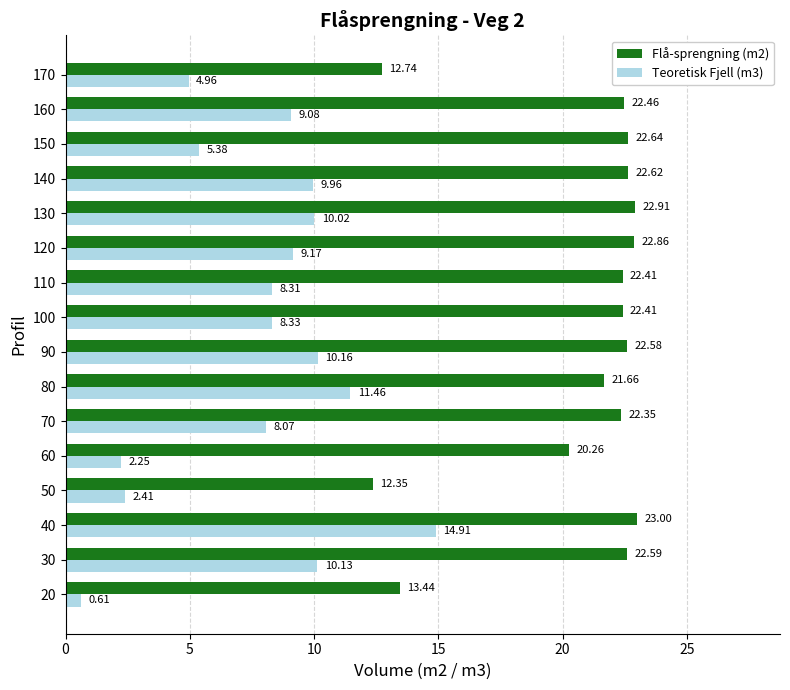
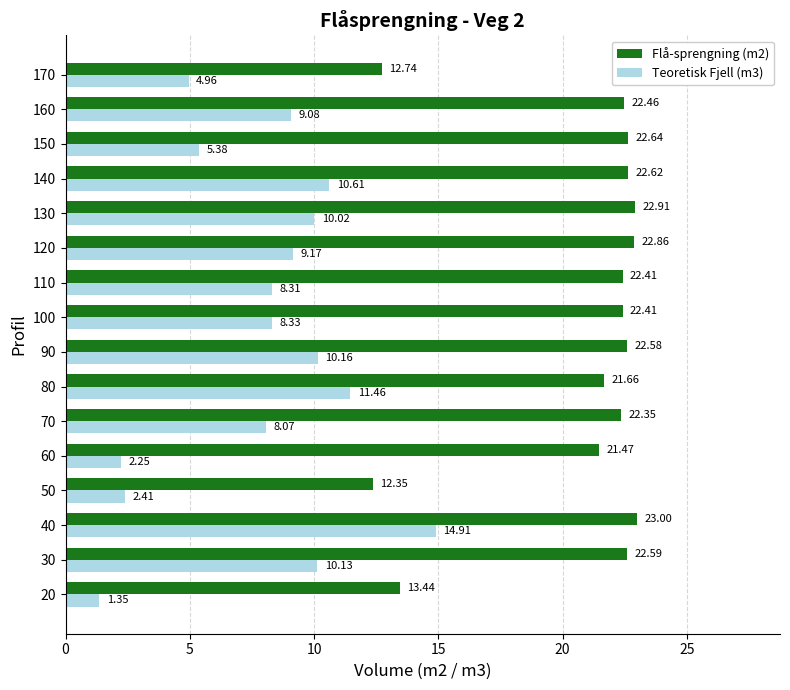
Teoretisk Fjell (m3), 140: 9.96 -> 10.61
Flå-sprengning (m2), 60: 20.26 -> 21.47
Teoretisk Fjell (m3), 20: 0.61 -> 1.35
